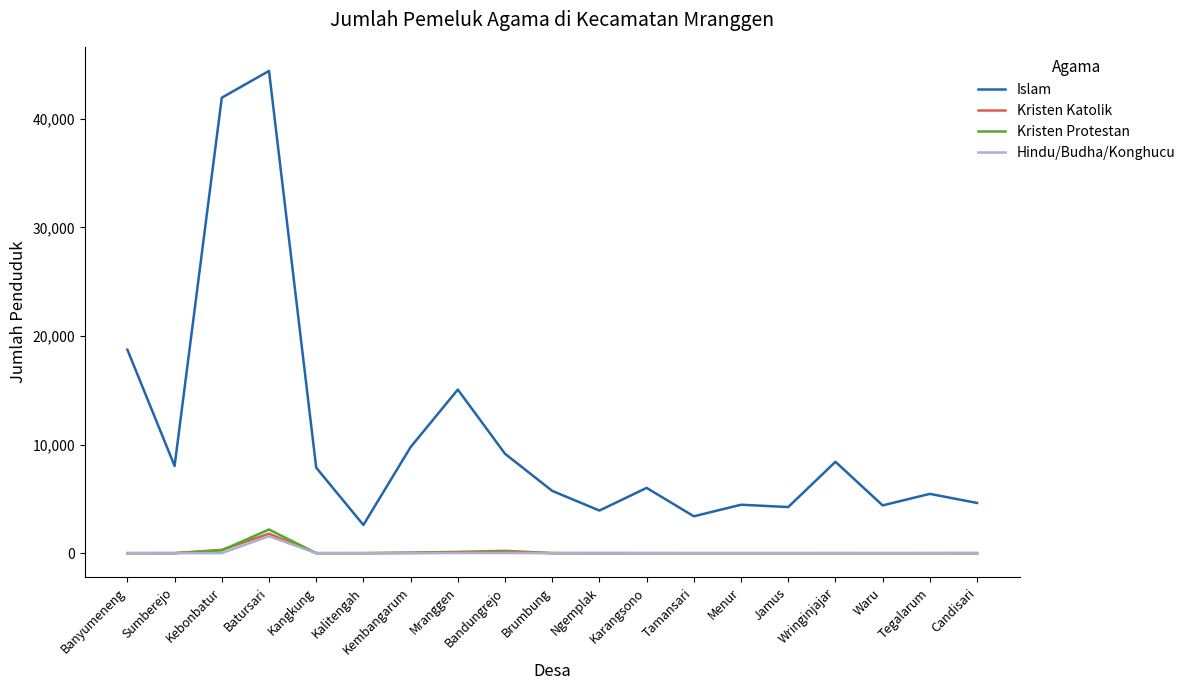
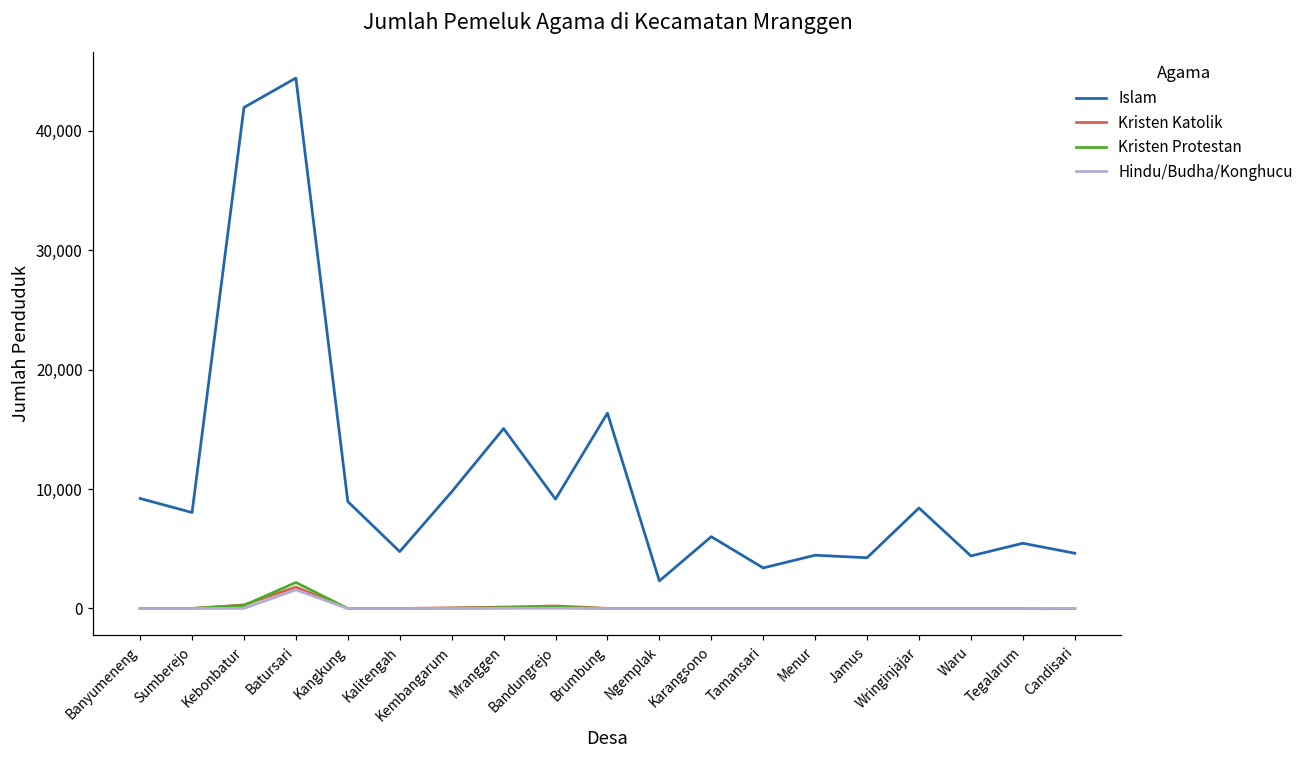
Islam, Banyumeneng: 18,700 -> 9,200
Islam, Kangkung: 7,900 -> 9,000
Islam, Kalitengah: 2,600 -> 4,800
Islam, Brumbung: 5,700 -> 16,400
Islam, Ngemplak: 3,900 -> 2,300
